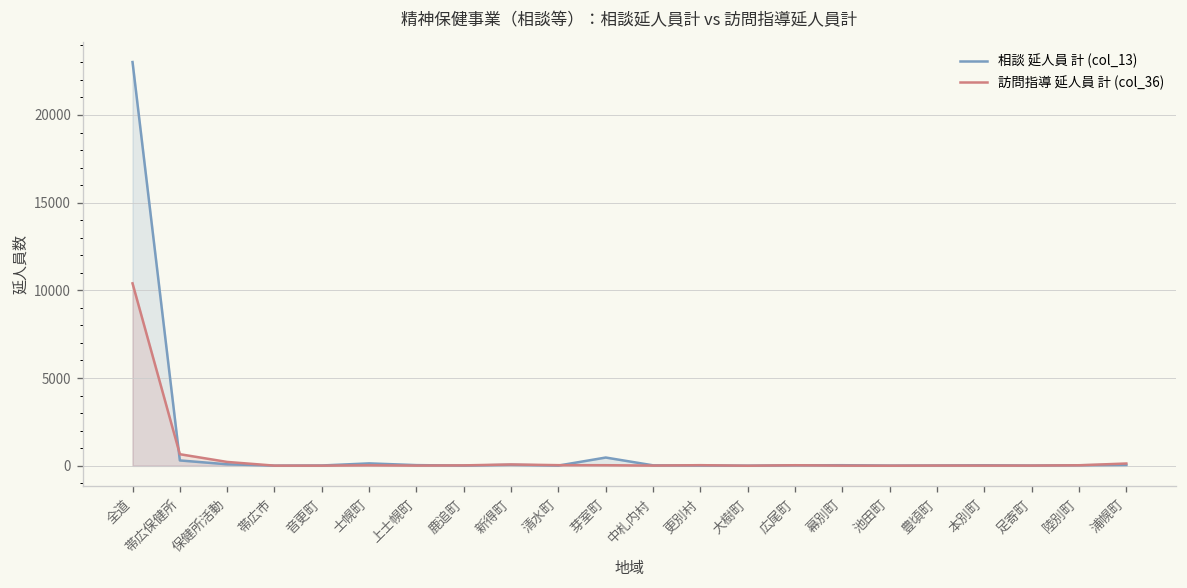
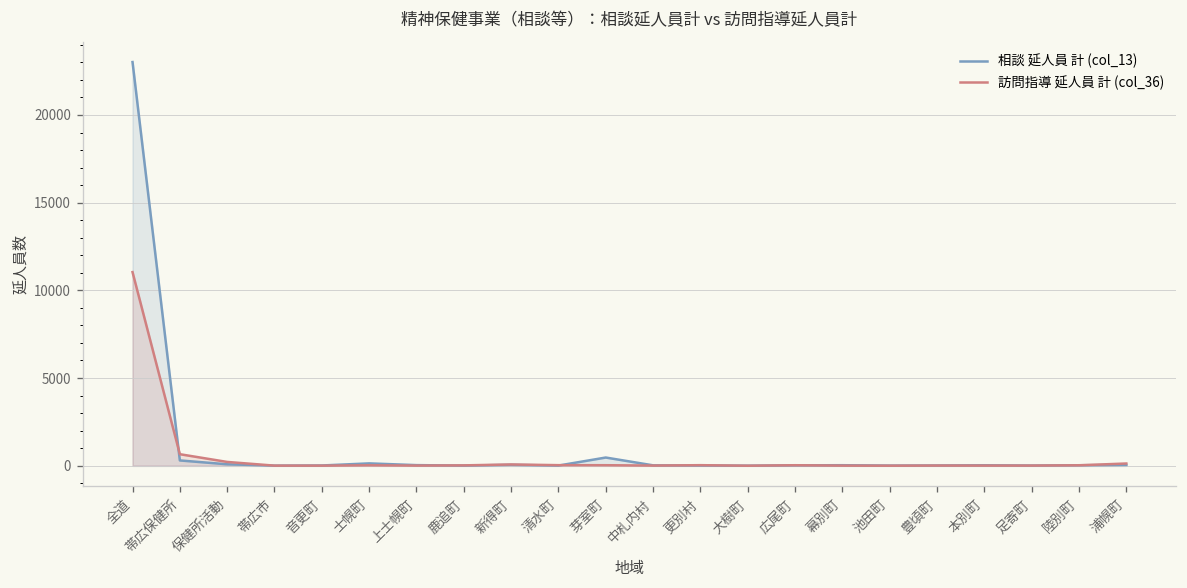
訪問指導 延人員 計 (col_36), 全道: 10400 -> 11000
